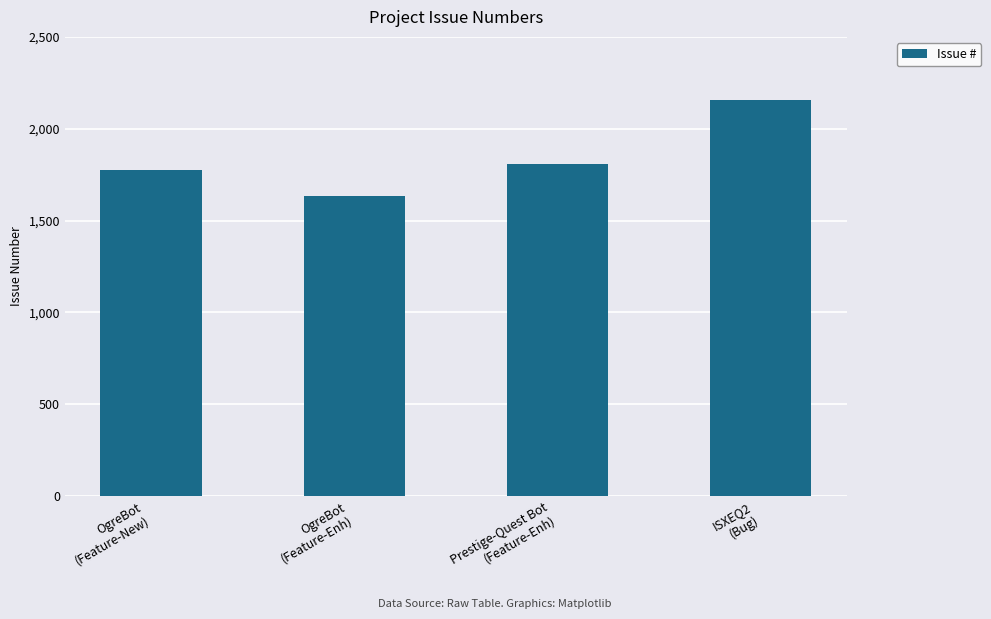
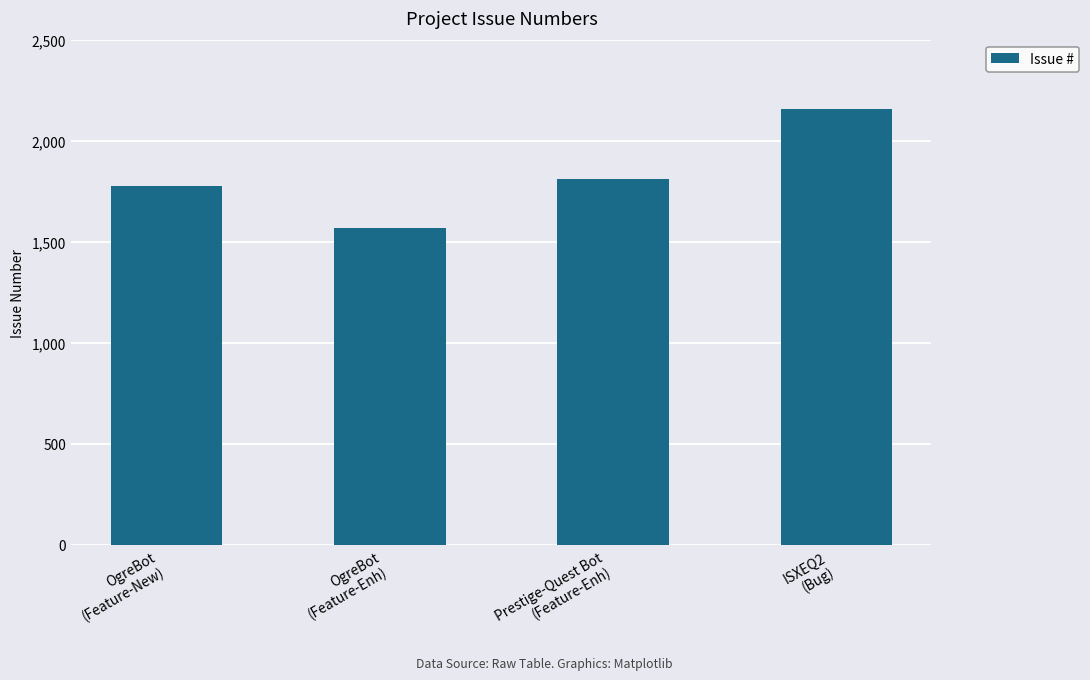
OgreBot (Feature-Enh): 1,630 -> 1,570
